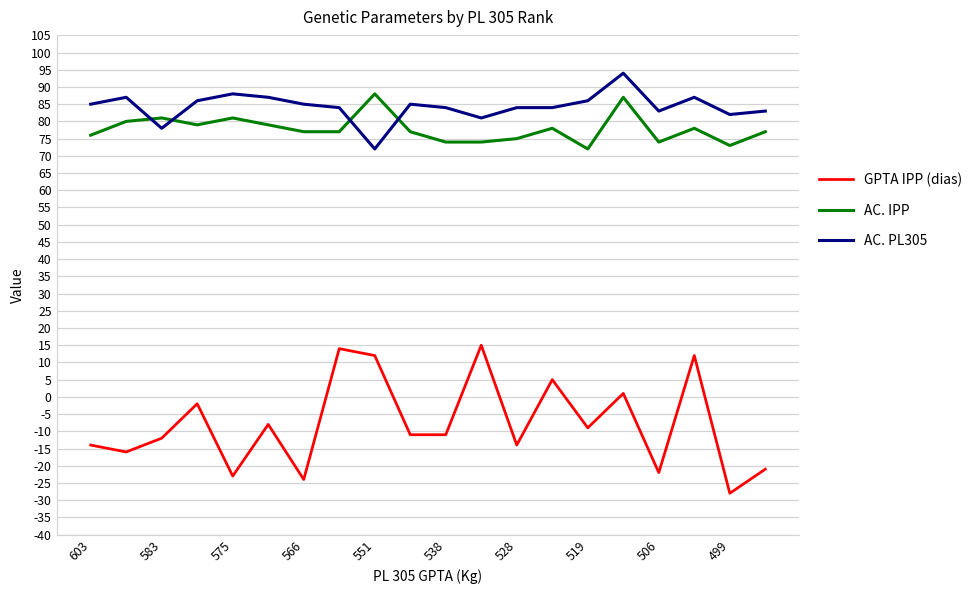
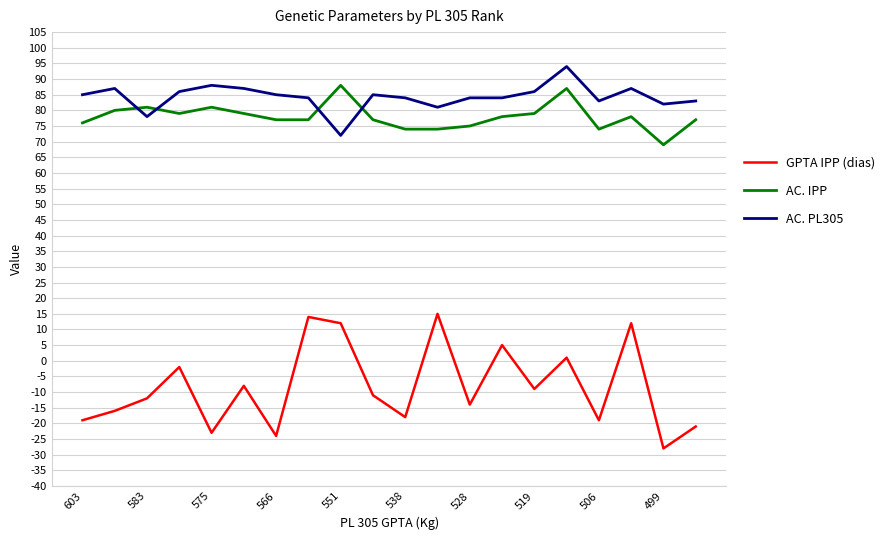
GPTA IPP (dias), 603: -14 -> -19
GPTA IPP (dias), 538: -11 -> -18
AC. IPP, 519: 72 -> 79
GPTA IPP (dias), 506: -22 -> -19
AC. IPP, 499: 73 -> 69
